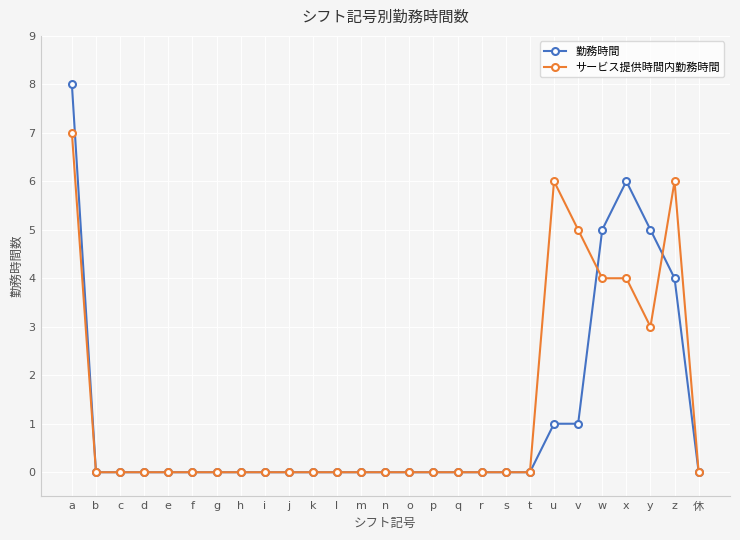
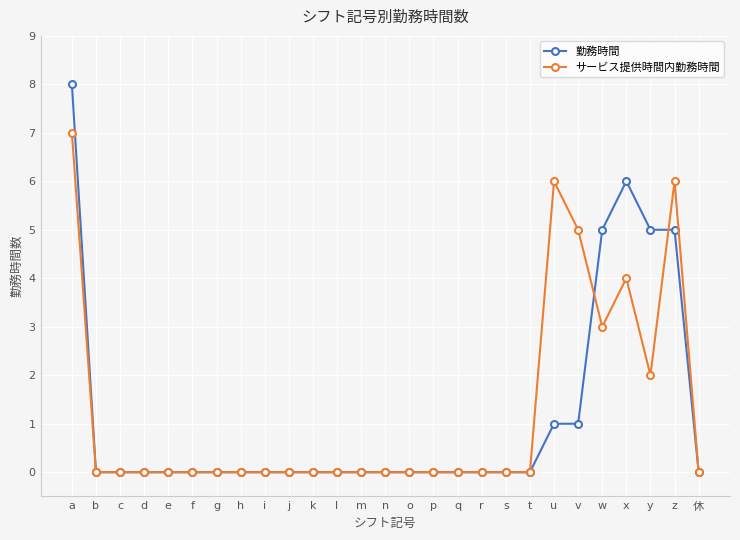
サービス提供時間内勤務時間, w: 4 -> 3
サービス提供時間内勤務時間, y: 3 -> 2
勤務時間, z: 4 -> 5
